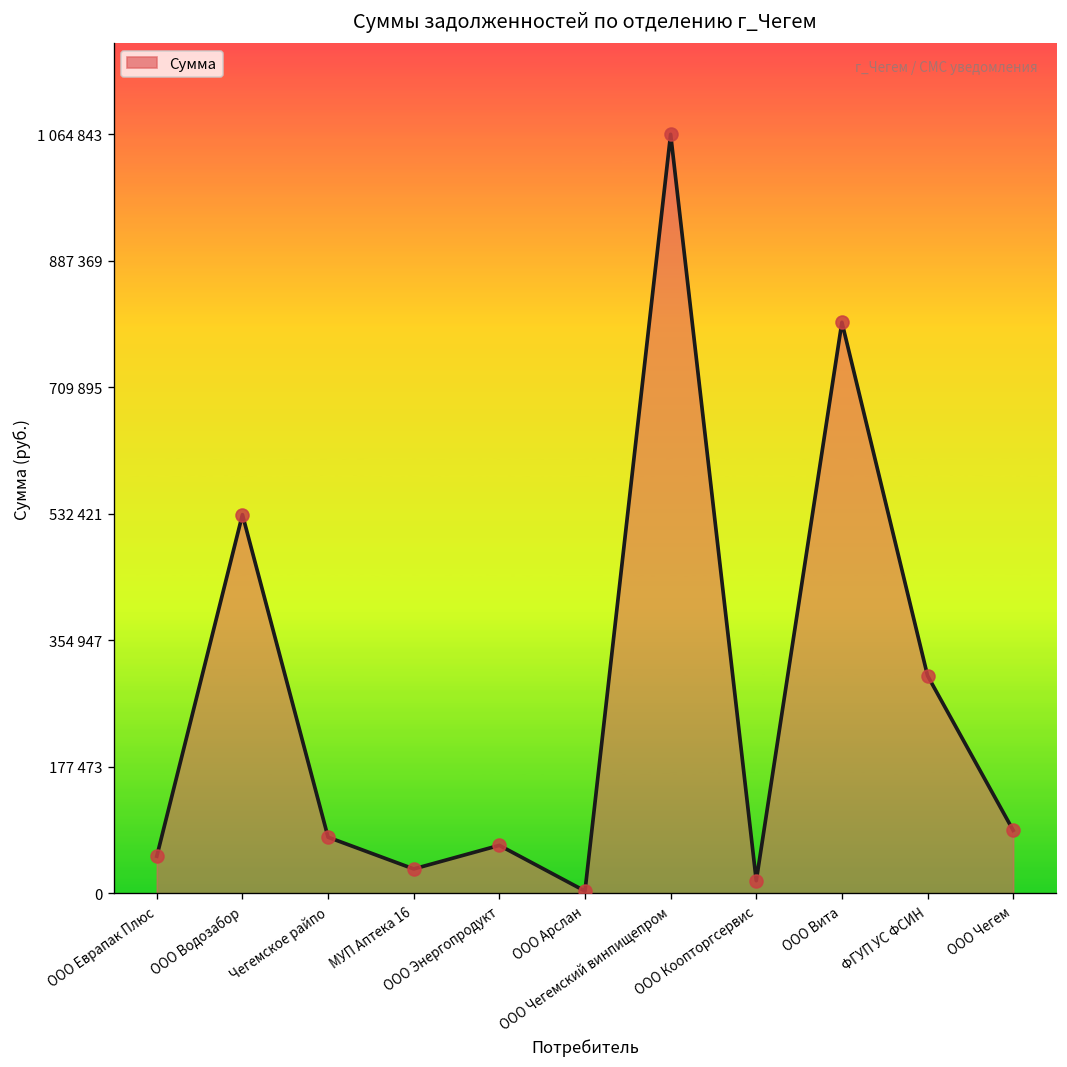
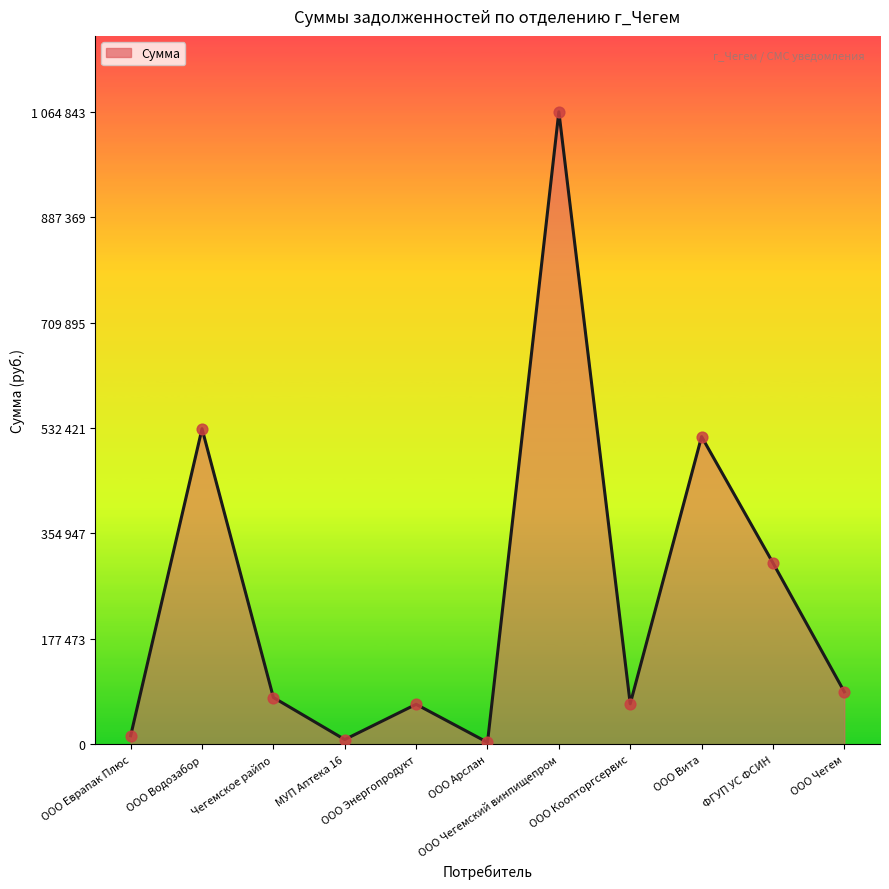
ООО Еврапак Плюс: 50000 -> 10000
МУП Аптека 16: 30000 -> 10000
ООО Коопторгсервис: 20000 -> 70000
ООО Вита: 800000 -> 520000
